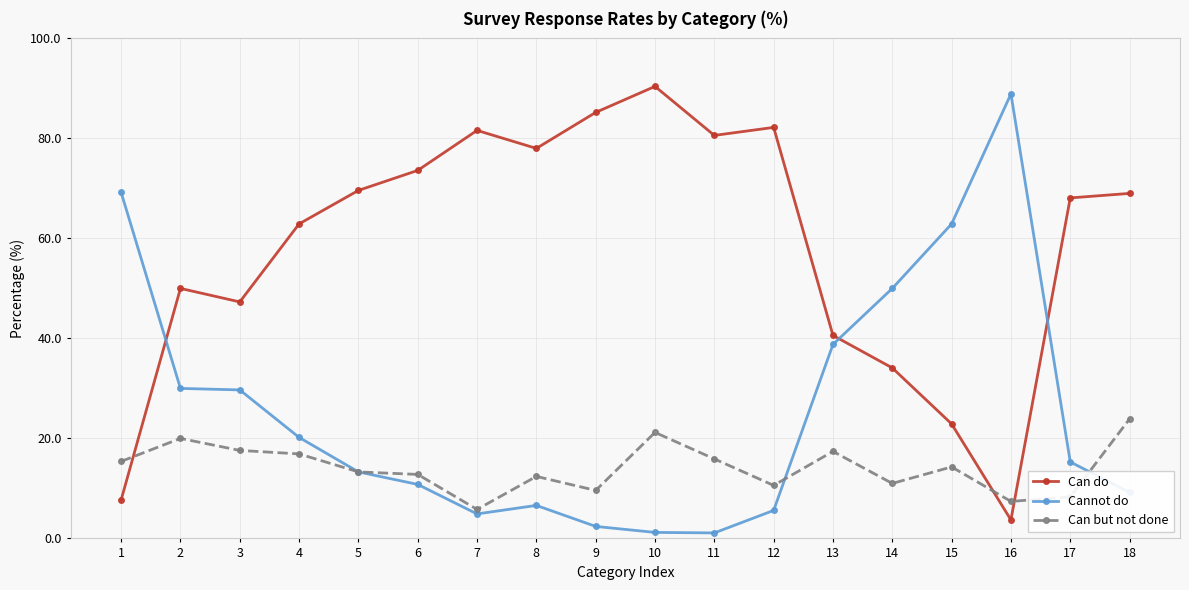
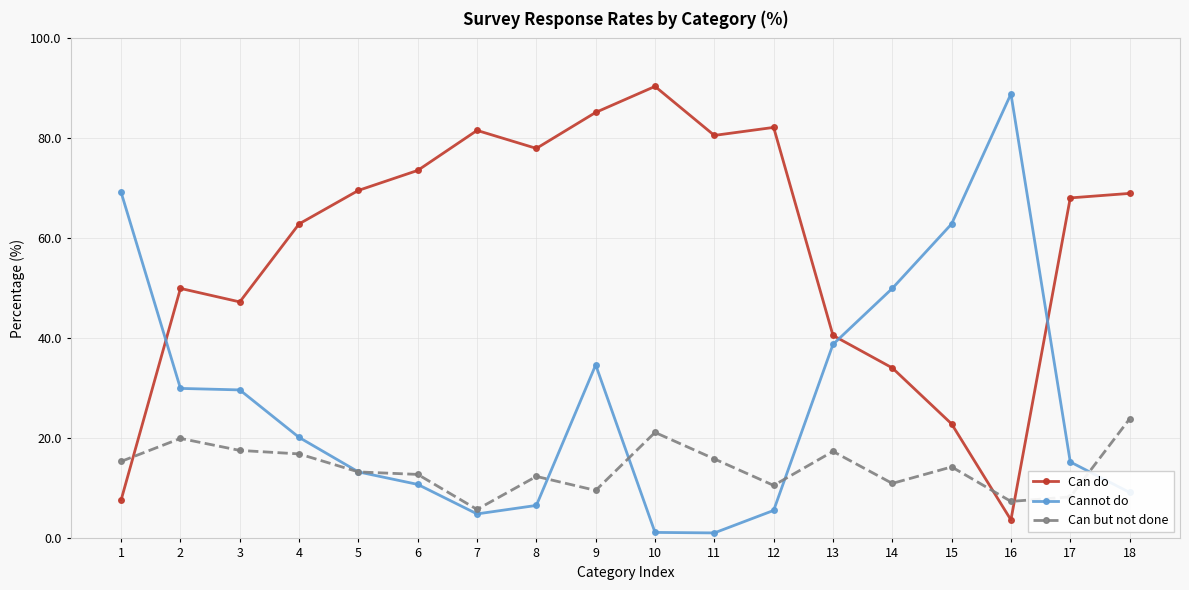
Cannot do, 9: 2 -> 35
